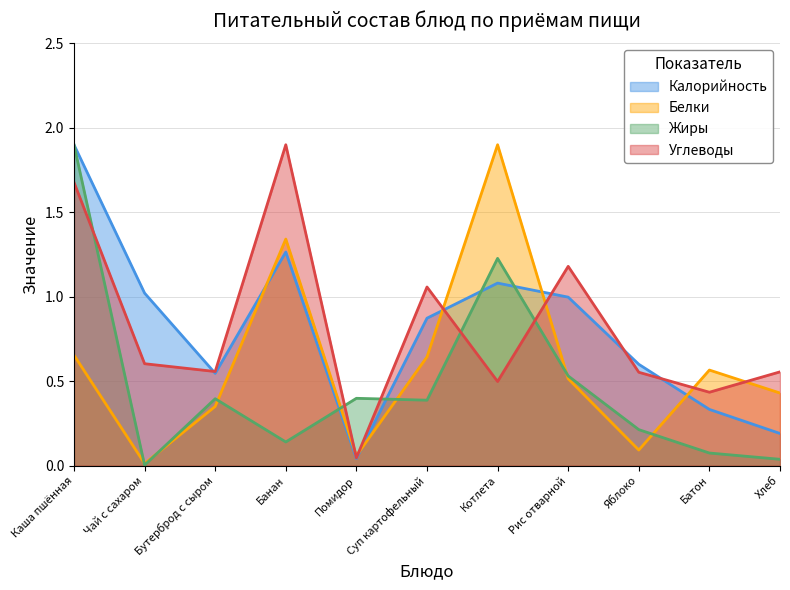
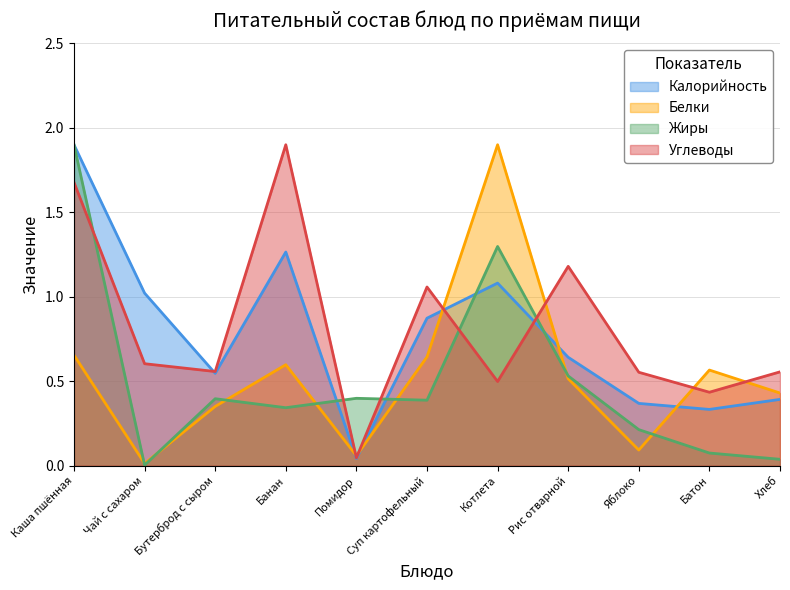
Белки, Банан: 1.34 -> 0.60
Жиры, Банан: 0.14 -> 0.34
Жиры, Котлета: 1.23 -> 1.30
Калорийность, Рис отварной: 1.00 -> 0.64
Калорийность, Яблоко: 0.60 -> 0.37
Калорийность, Хлеб: 0.19 -> 0.39
